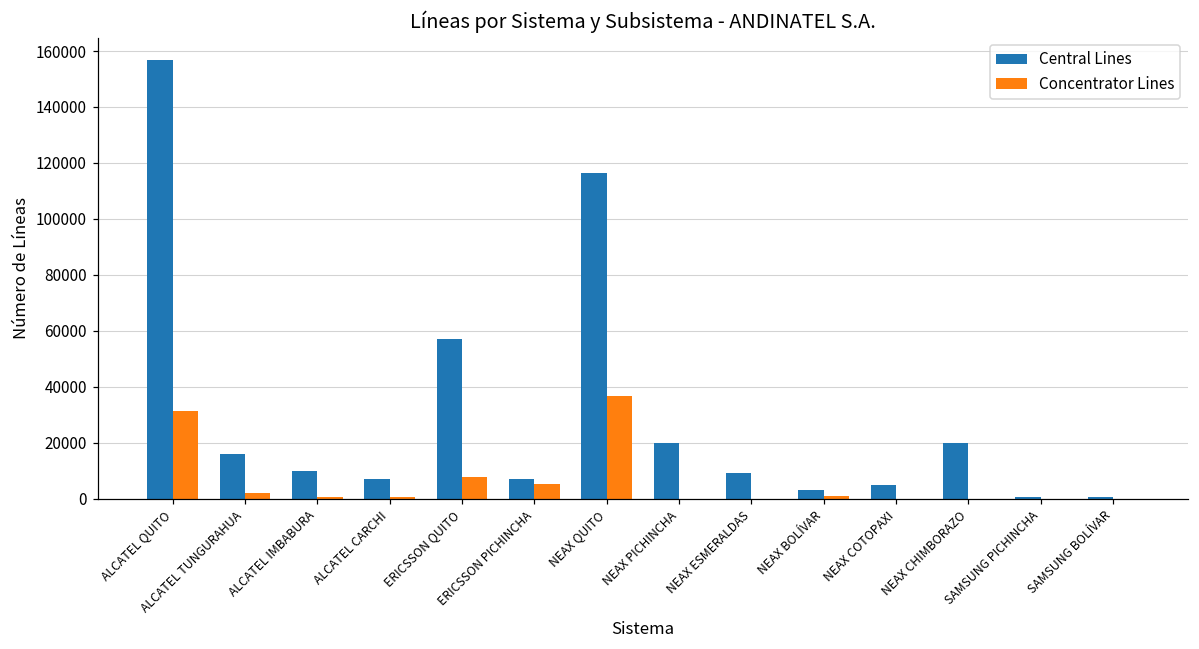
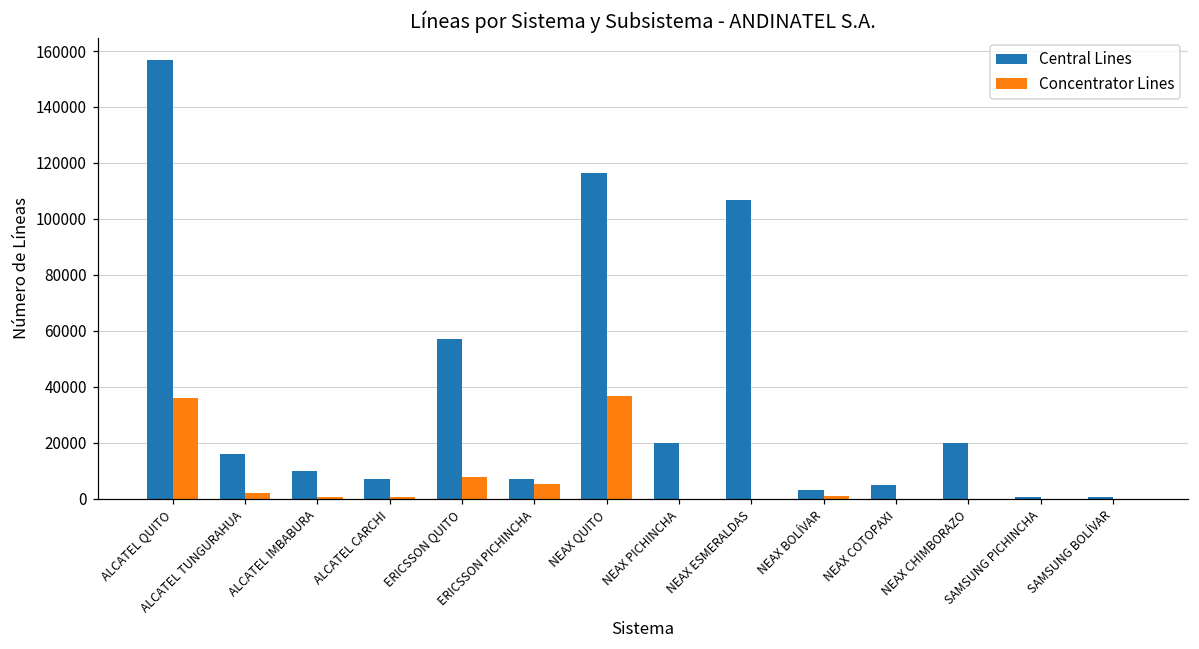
Concentrator Lines, ALCATEL QUITO: 31000 -> 36000
Central Lines, NEAX ESMERALDAS: 9000 -> 107000
